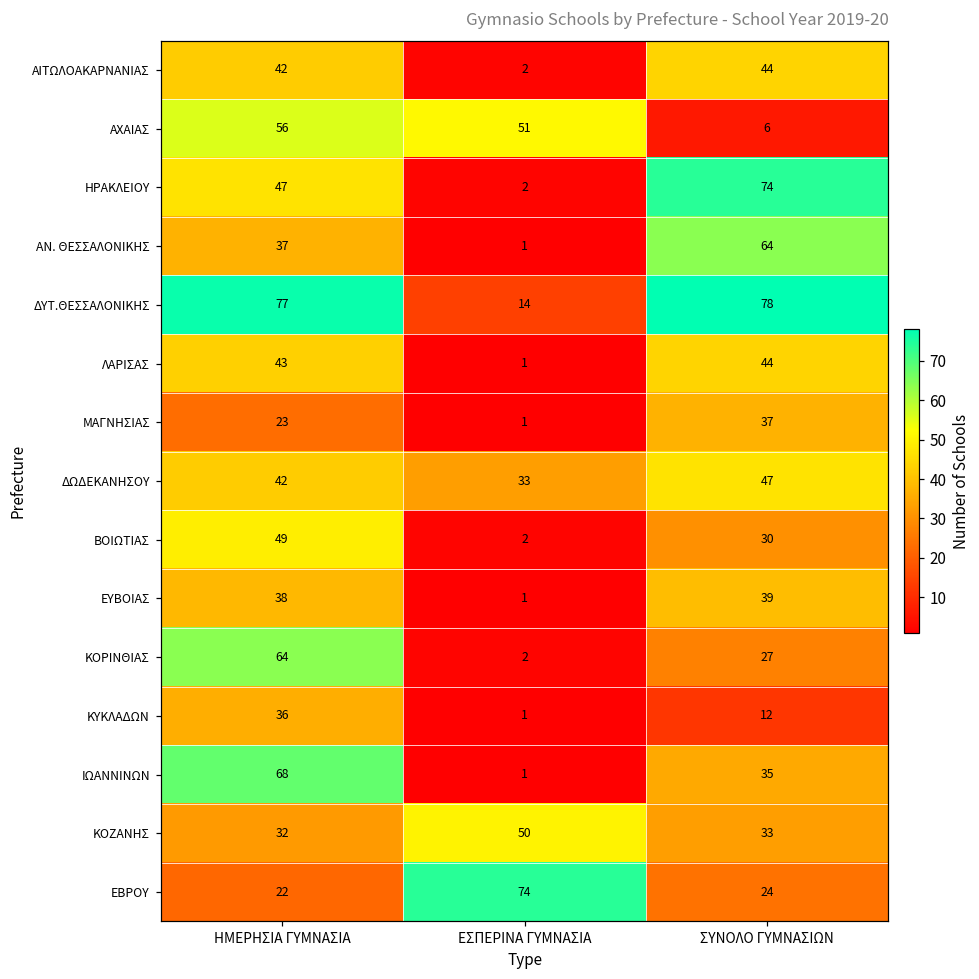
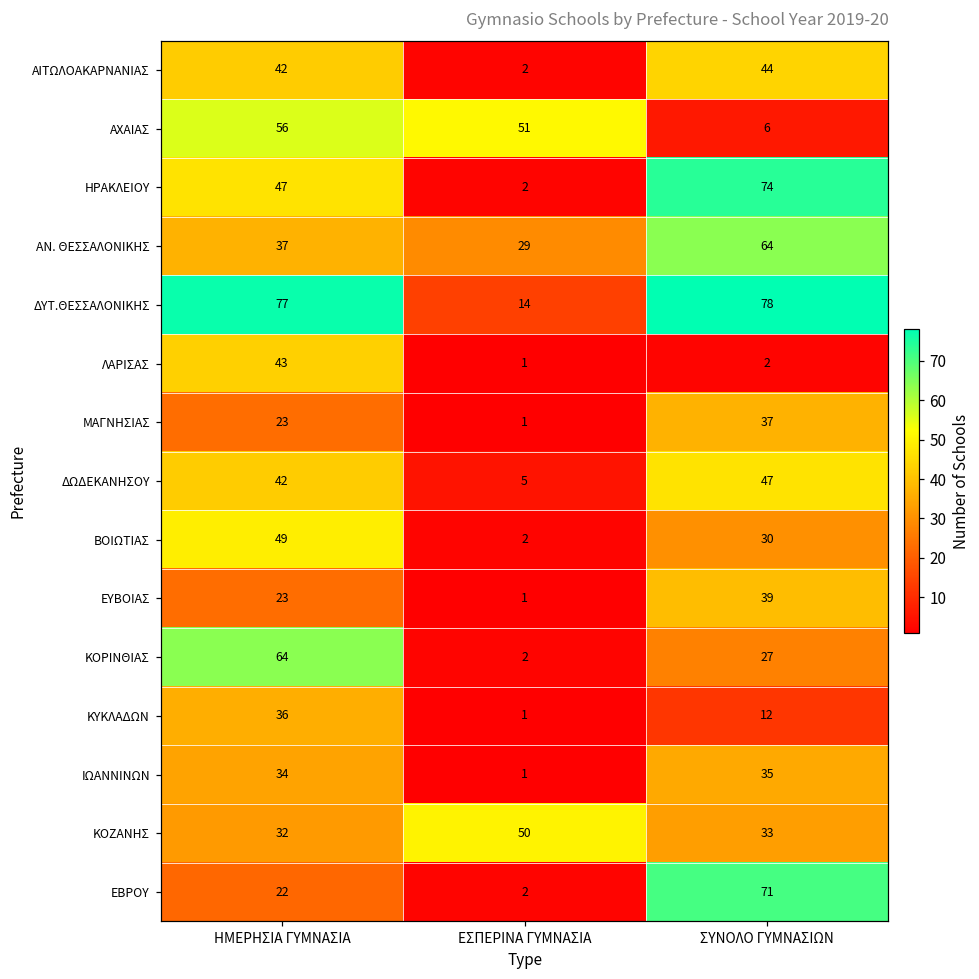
ΑΝ. ΘΕΣΣΑΛΟΝΙΚΗΣ, ΕΣΠΕΡΙΝΑ ΓΥΜΝΑΣΙΑ: 1 -> 29
ΛΑΡΙΣΑΣ, ΣΥΝΟΛΟ ΓΥΜΝΑΣΙΩΝ: 44 -> 2
ΔΩΔΕΚΑΝΗΣΟΥ, ΕΣΠΕΡΙΝΑ ΓΥΜΝΑΣΙΑ: 33 -> 5
ΕΥΒΟΙΑΣ, ΗΜΕΡΗΣΙΑ ΓΥΜΝΑΣΙΑ: 38 -> 23
ΙΩΑΝΝΙΝΩΝ, ΗΜΕΡΗΣΙΑ ΓΥΜΝΑΣΙΑ: 68 -> 34
ΕΒΡΟΥ, ΕΣΠΕΡΙΝΑ ΓΥΜΝΑΣΙΑ: 74 -> 2
ΕΒΡΟΥ, ΣΥΝΟΛΟ ΓΥΜΝΑΣΙΩΝ: 24 -> 71
